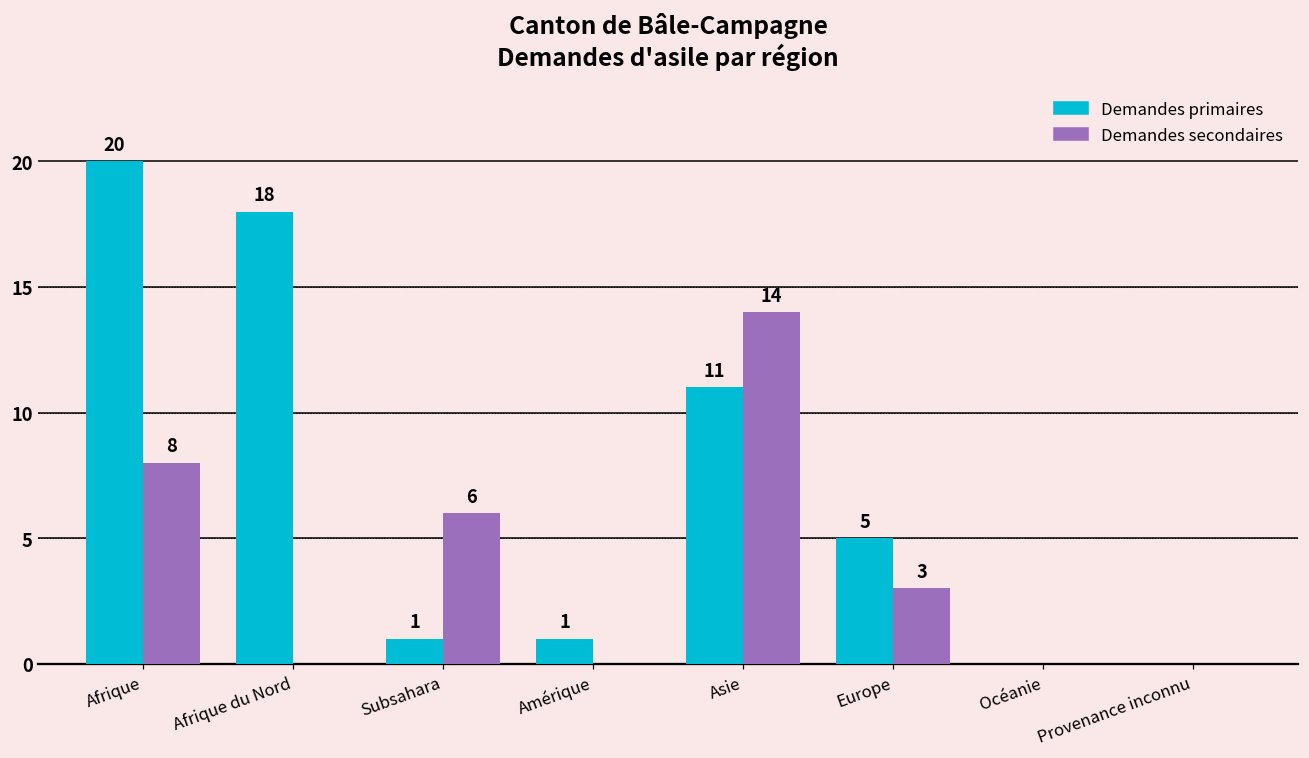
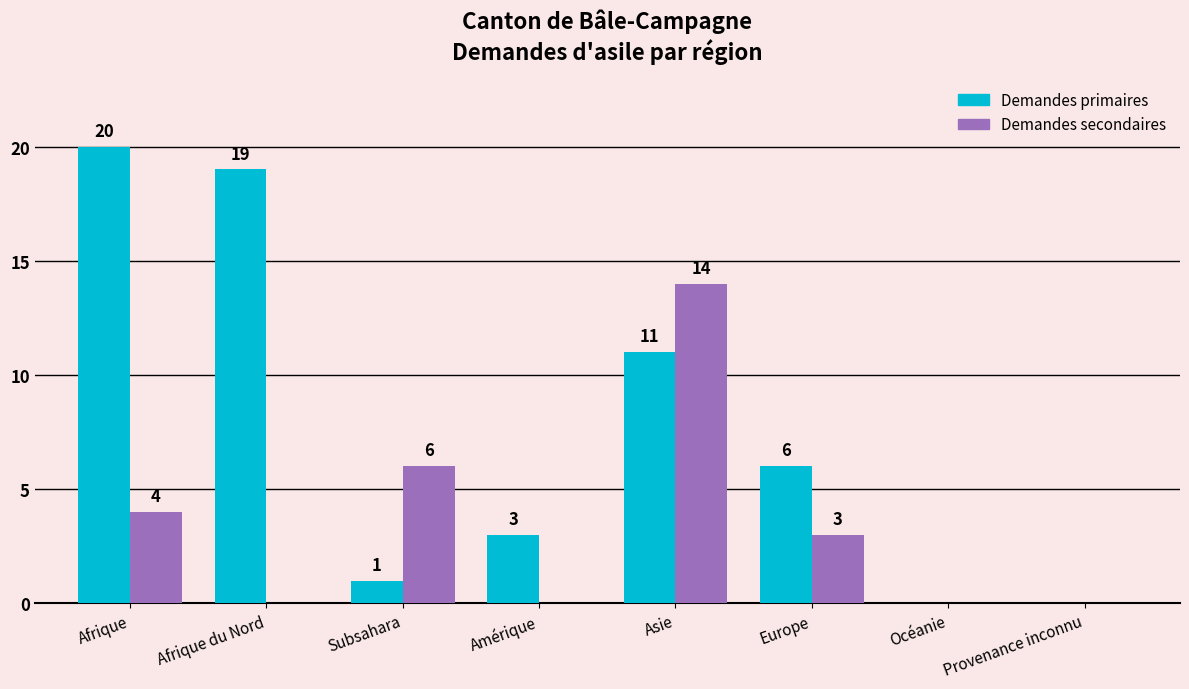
Demandes secondaires, Afrique: 8 -> 4
Demandes primaires, Afrique du Nord: 18 -> 19
Demandes primaires, Amérique: 1 -> 3
Demandes primaires, Europe: 5 -> 6
